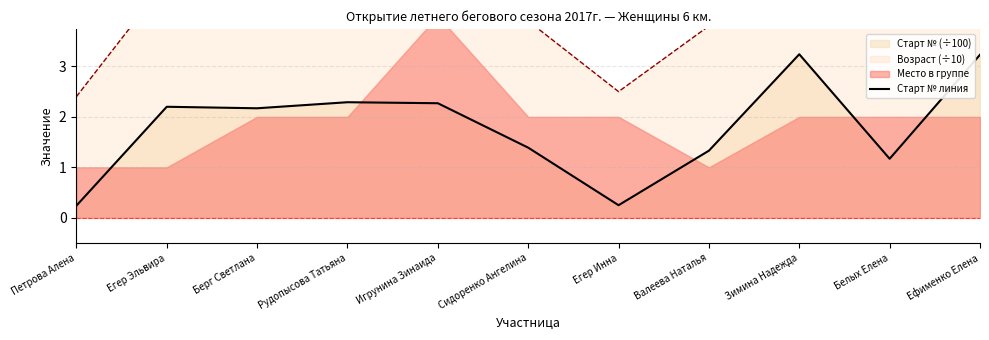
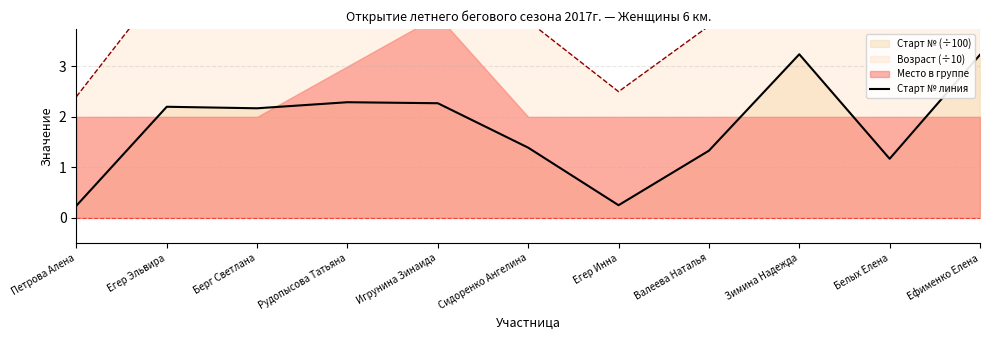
Место в группе, Петрова Алена: 1 -> 2
Место в группе, Егер Эльвира: 1 -> 2
Место в группе, Рудопысова Татьяна: 2 -> 3
Место в группе, Валеева Наталья: 1 -> 2
